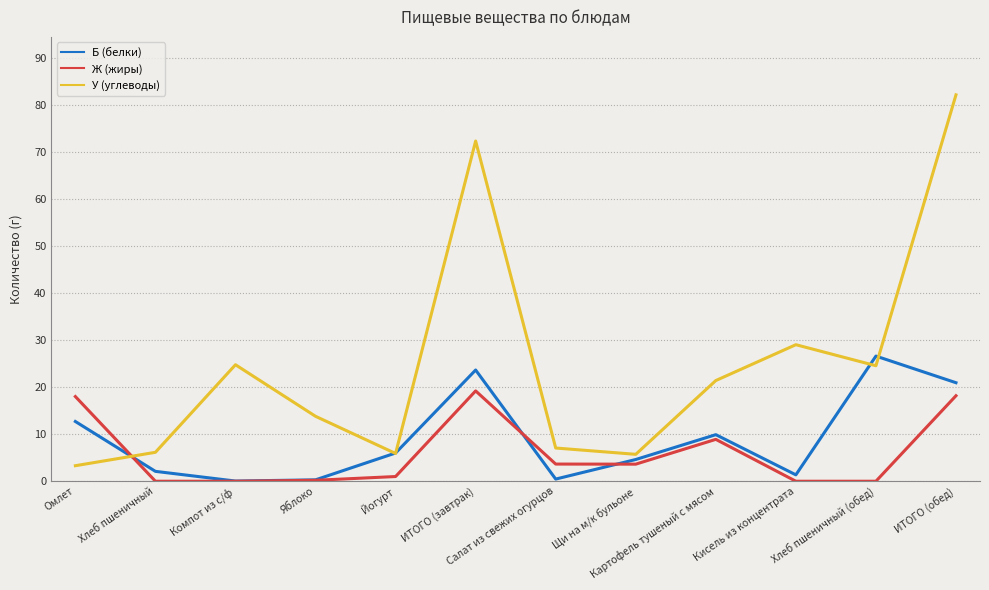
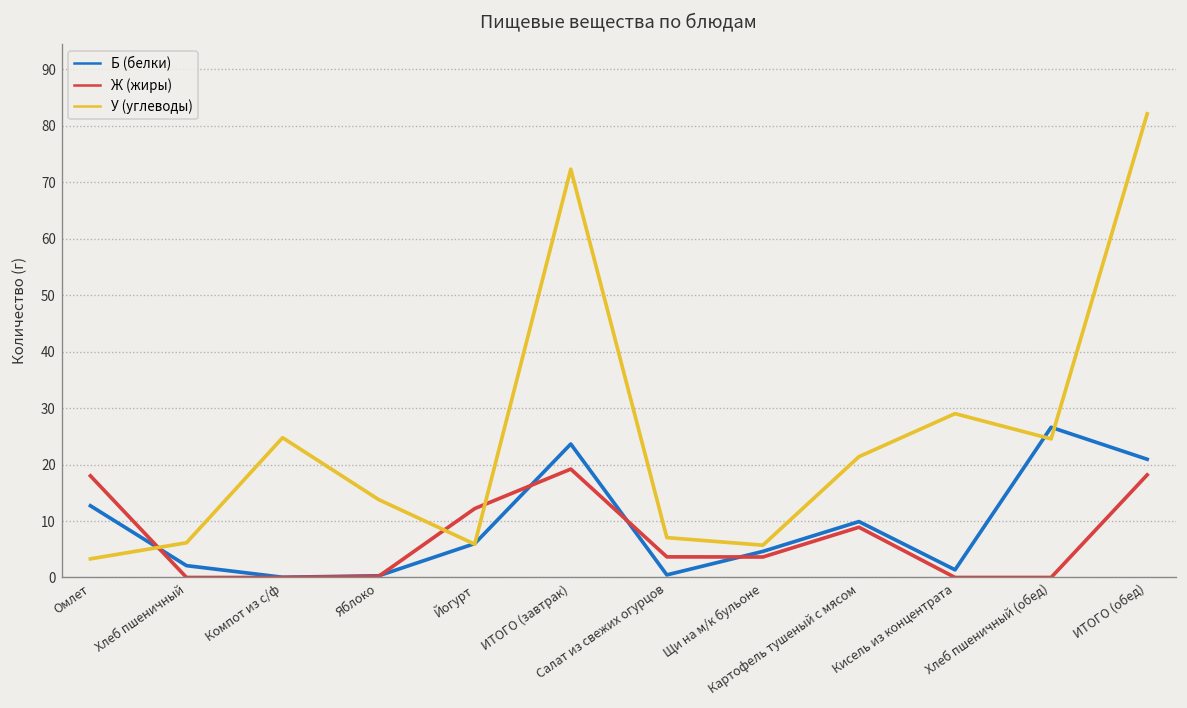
Ж (жиры), Йогурт: 1 -> 12
